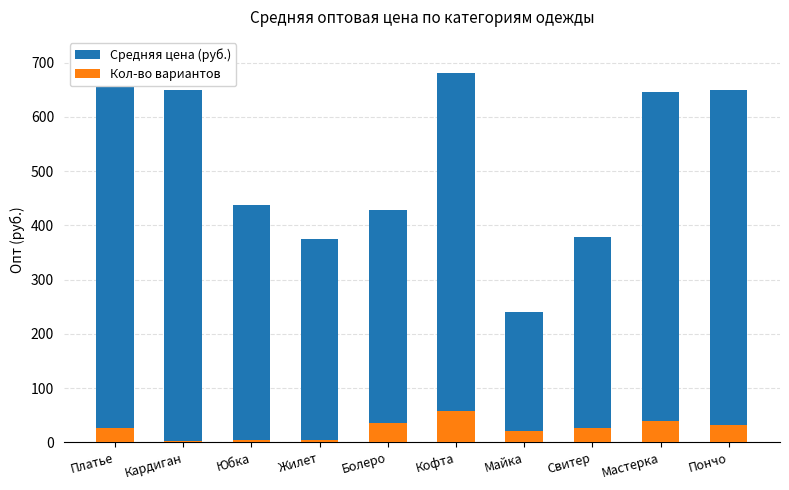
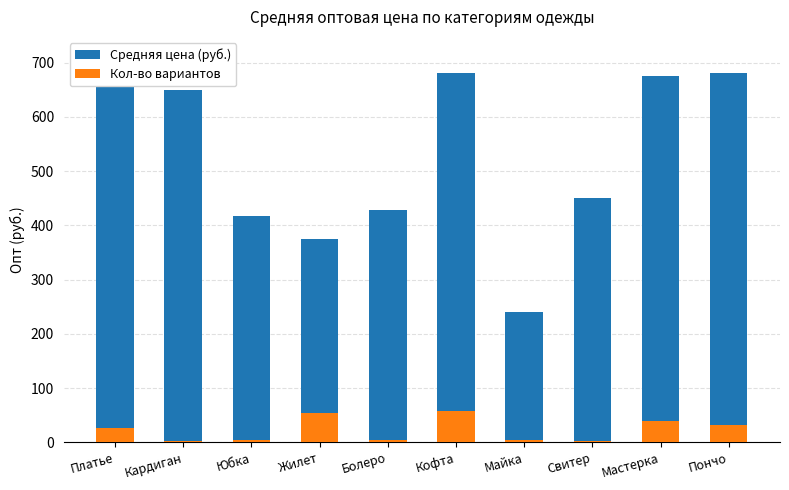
Средняя цена (руб.), Юбка: 440 -> 420
Кол-во вариантов, Жилет: 10 -> 50
Кол-во вариантов, Болеро: 40 -> 0
Кол-во вариантов, Майка: 20 -> 0
Средняя цена (руб.), Свитер: 380 -> 450
Кол-во вариантов, Свитер: 30 -> 0
Средняя цена (руб.), Мастерка: 650 -> 680
Средняя цена (руб.), Пончо: 650 -> 680
